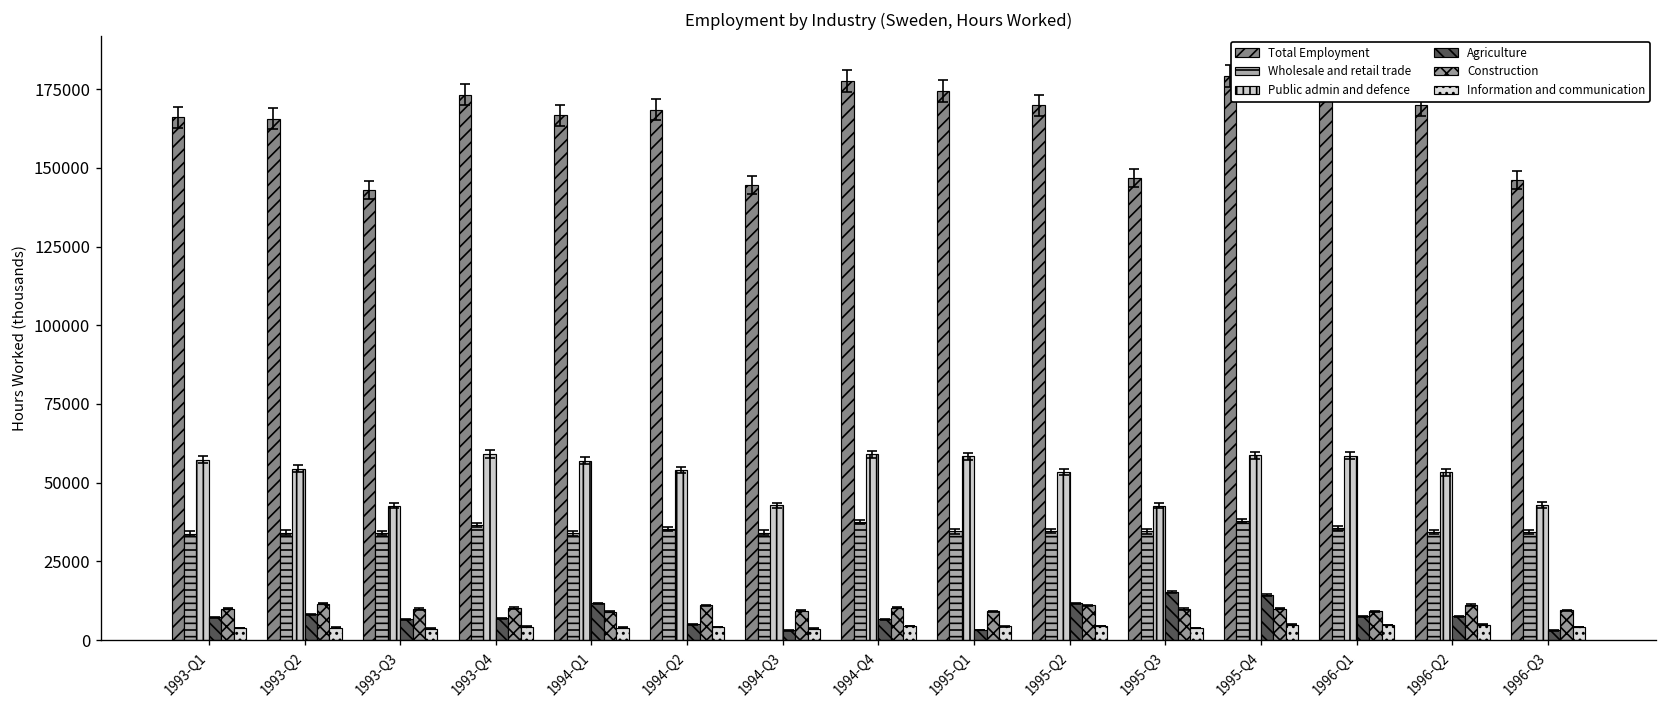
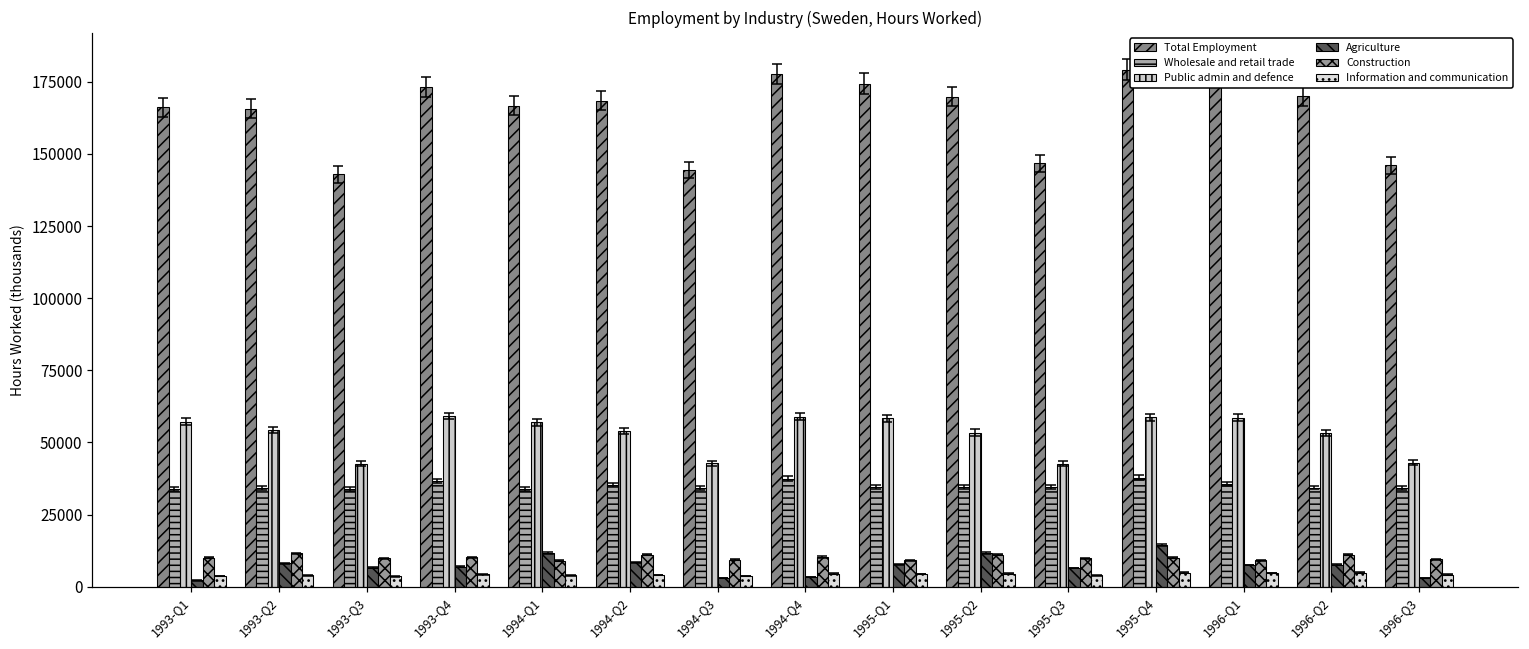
Agriculture, 1993-Q1: 7000 -> 2000
Agriculture, 1994-Q2: 5000 -> 8000
Agriculture, 1994-Q4: 7000 -> 3000
Agriculture, 1995-Q1: 3000 -> 8000
Agriculture, 1995-Q3: 15000 -> 6000
